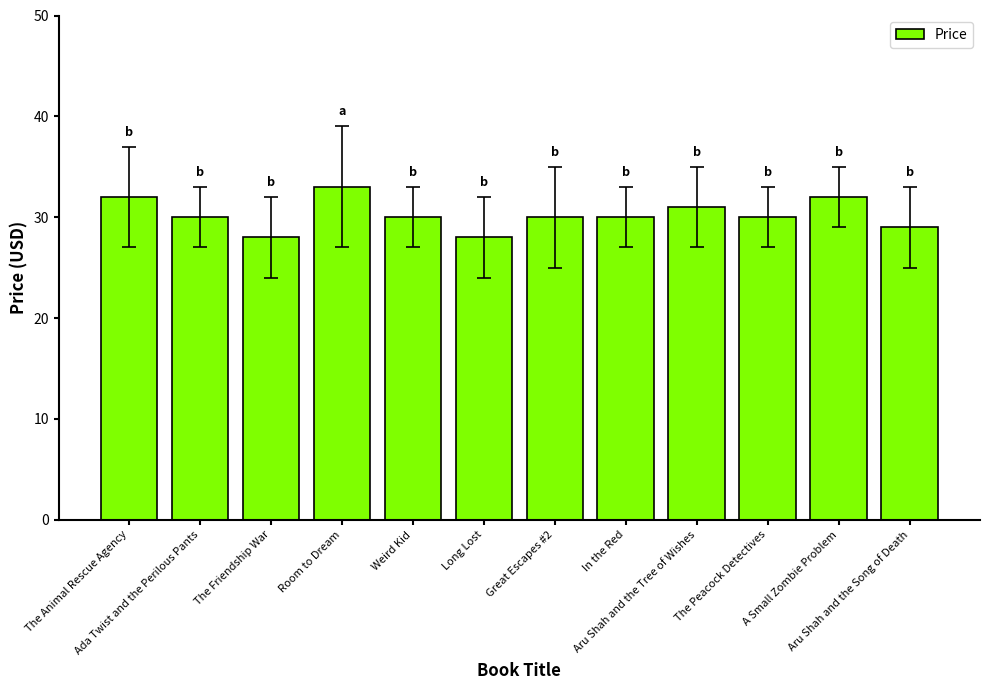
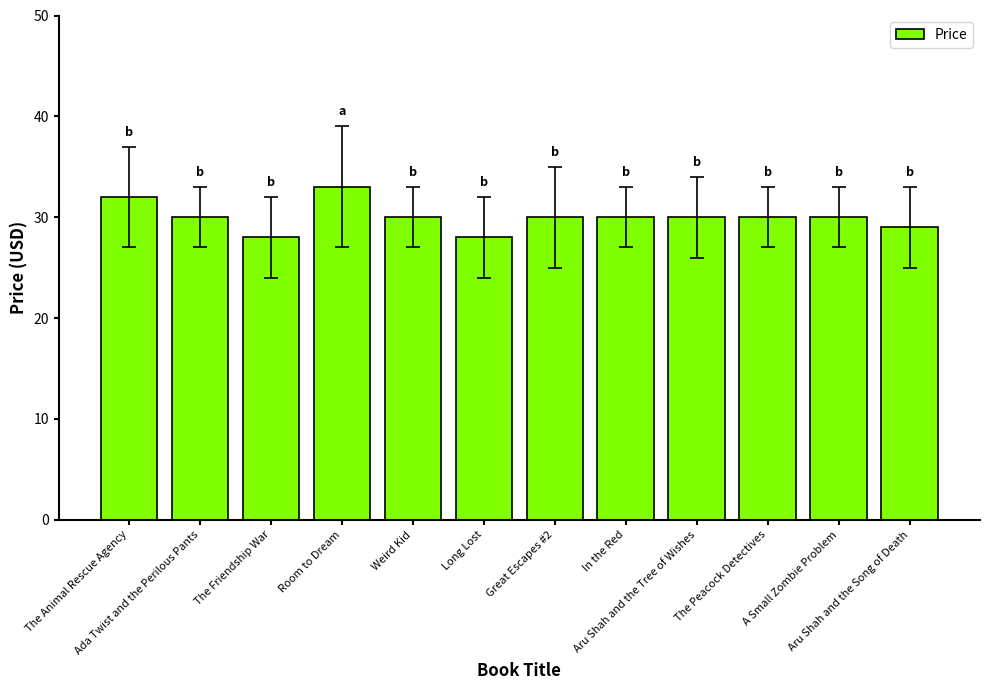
Price, Aru Shah and the Tree of Wishes: 31 -> 30
Price, A Small Zombie Problem: 32 -> 30
